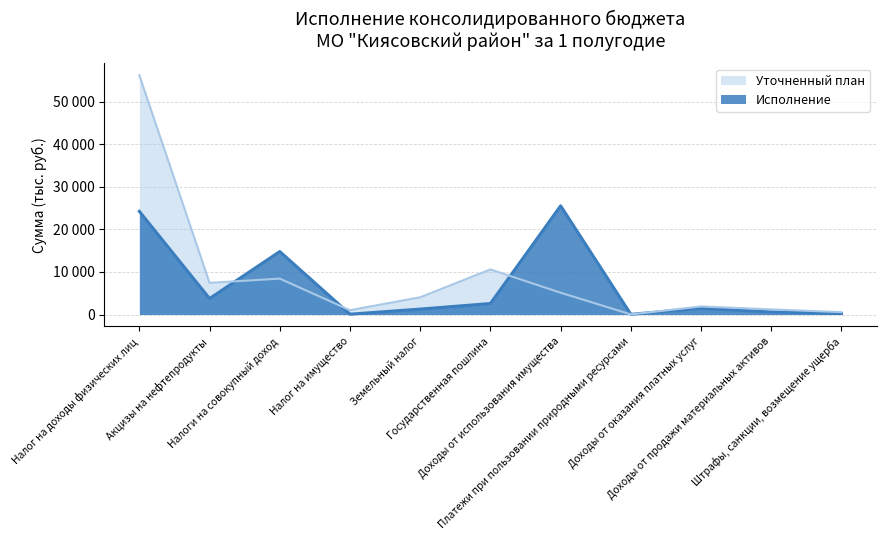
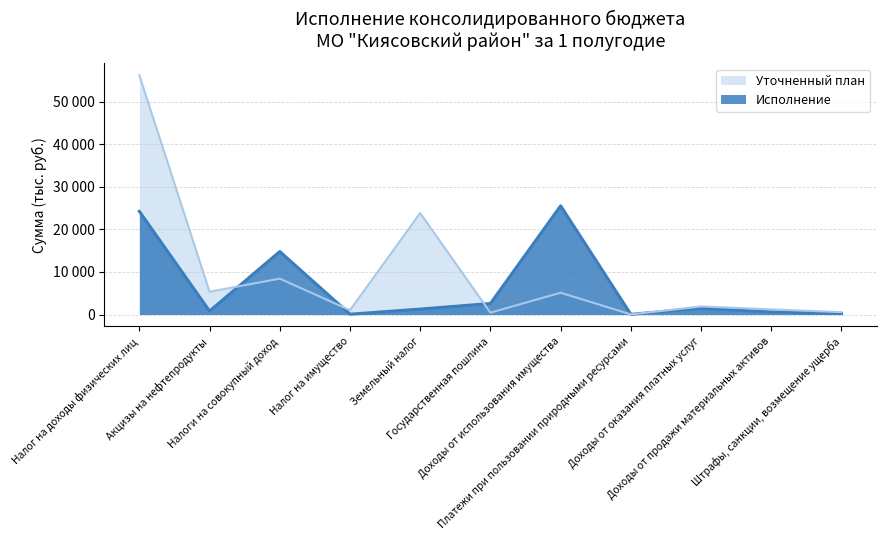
Уточненный план, Акцизы на нефтепродукты: 7000 -> 5000
Исполнение, Акцизы на нефтепродукты: 4000 -> 1000
Уточненный план, Земельный налог: 4000 -> 24000
Уточненный план, Государственная пошлина: 11000 -> 0
